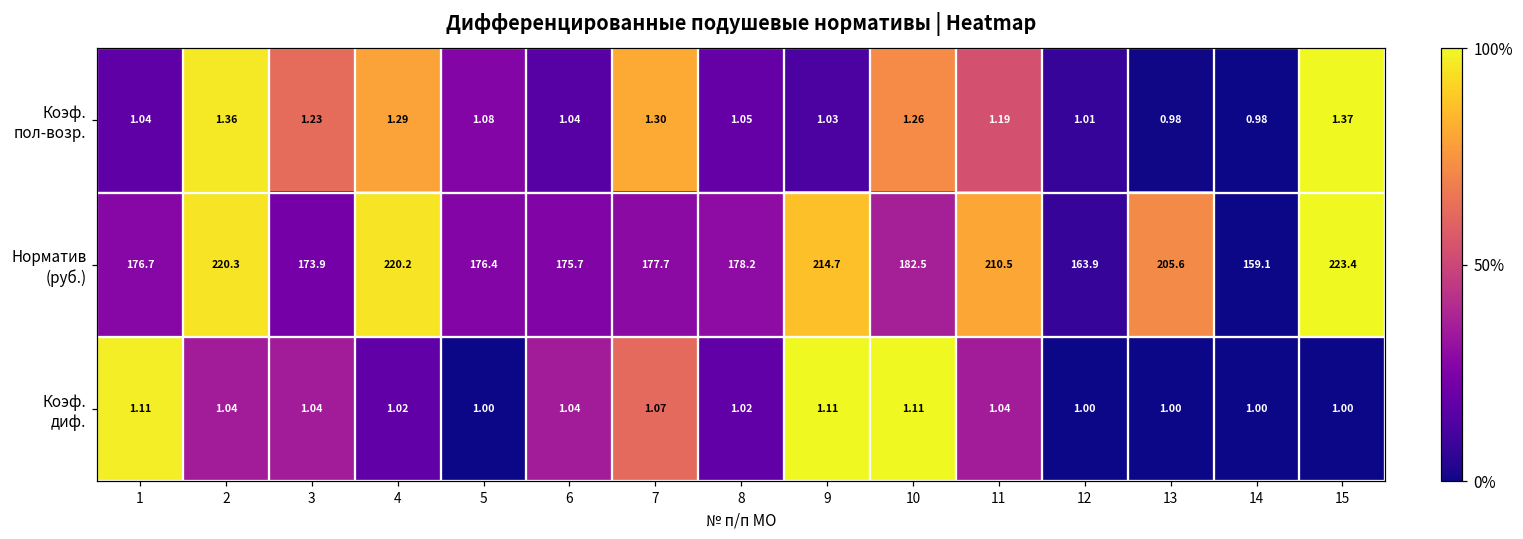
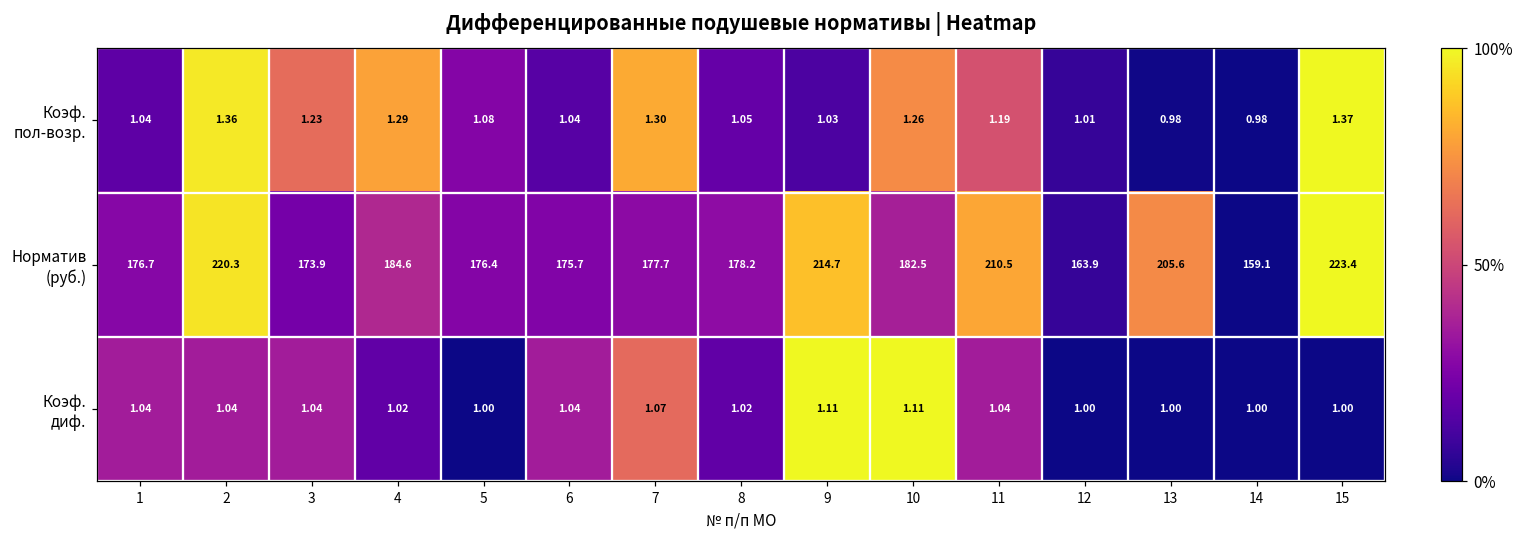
Норматив (руб.), 4: 220.2 -> 184.6
Коэф. диф., 1: 1.11 -> 1.04
